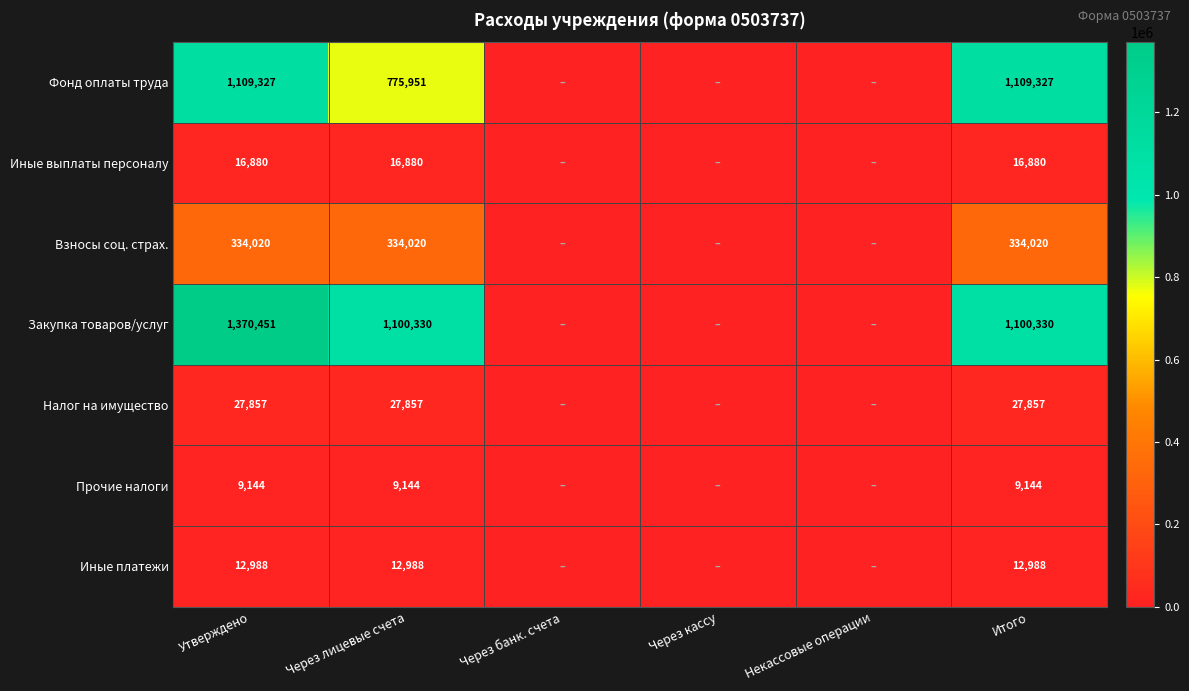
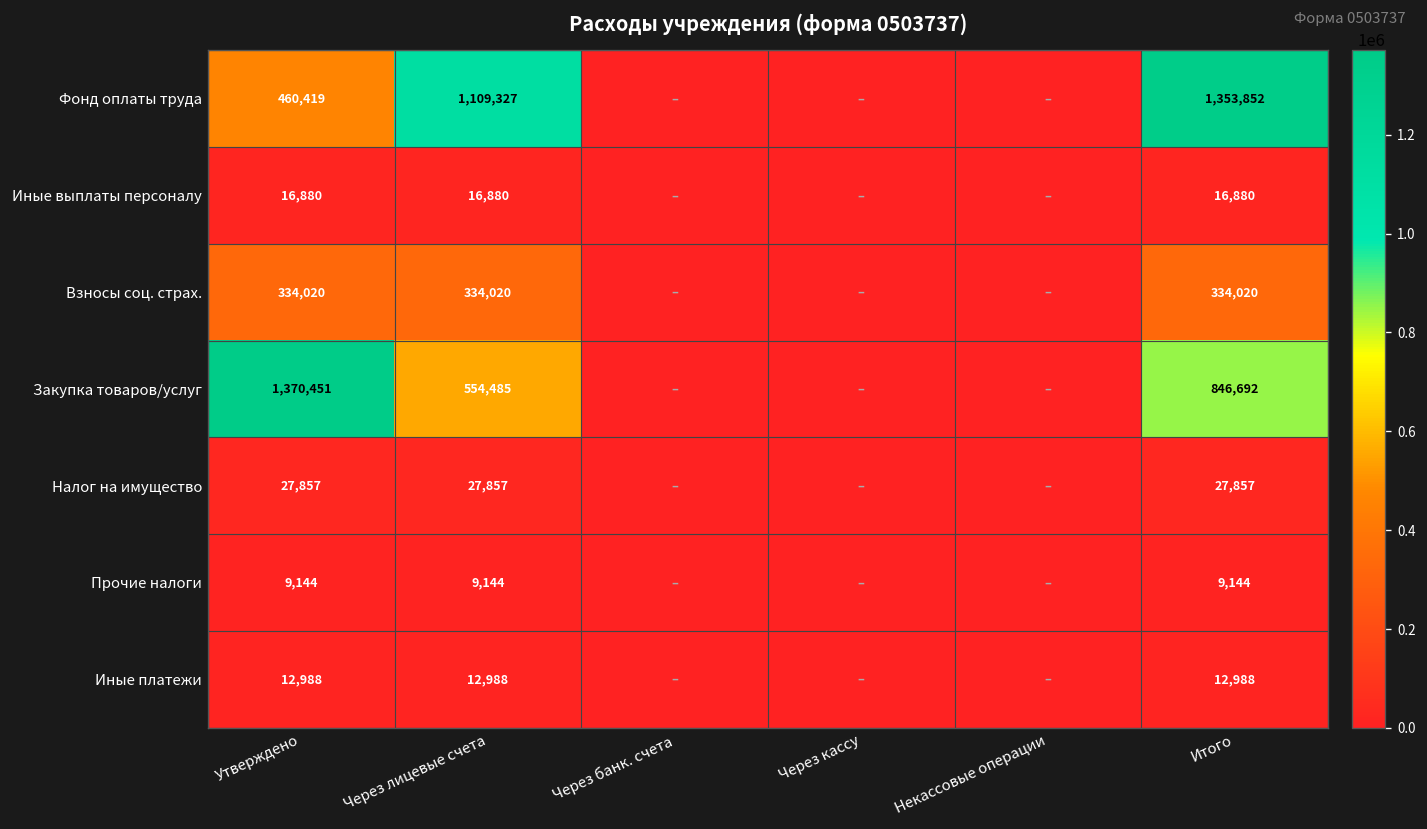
Фонд оплаты труда, Утверждено: 1,109,327 -> 460,419
Фонд оплаты труда, Через лицевые счета: 775,951 -> 1,109,327
Фонд оплаты труда, Итого: 1,109,327 -> 1,353,852
Закупка товаров/услуг, Через лицевые счета: 1,100,330 -> 554,485
Закупка товаров/услуг, Итого: 1,100,330 -> 846,692
